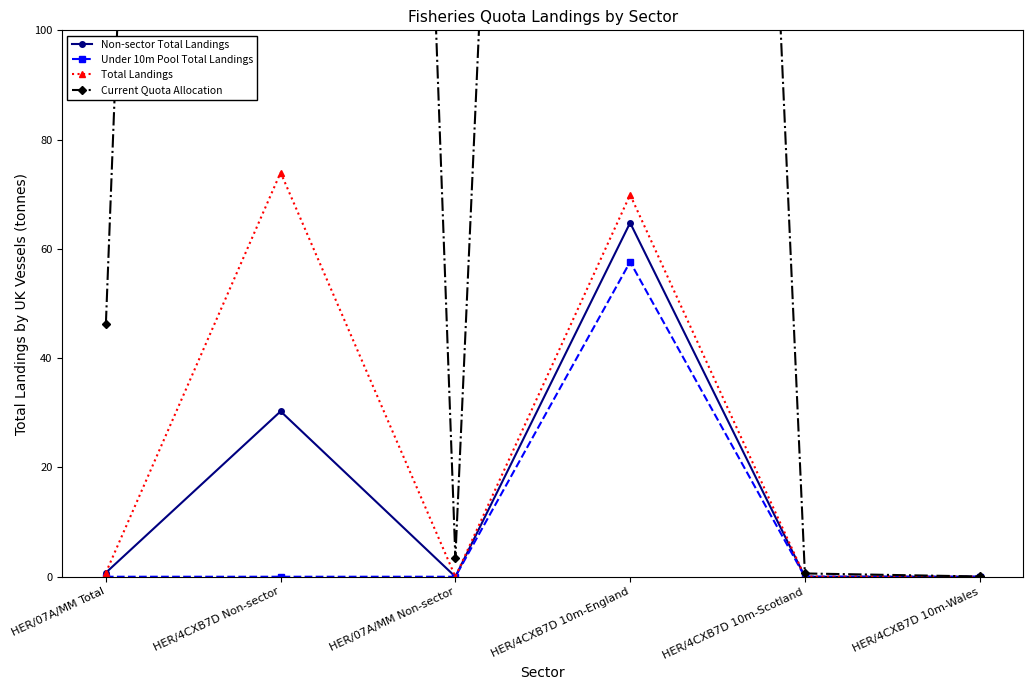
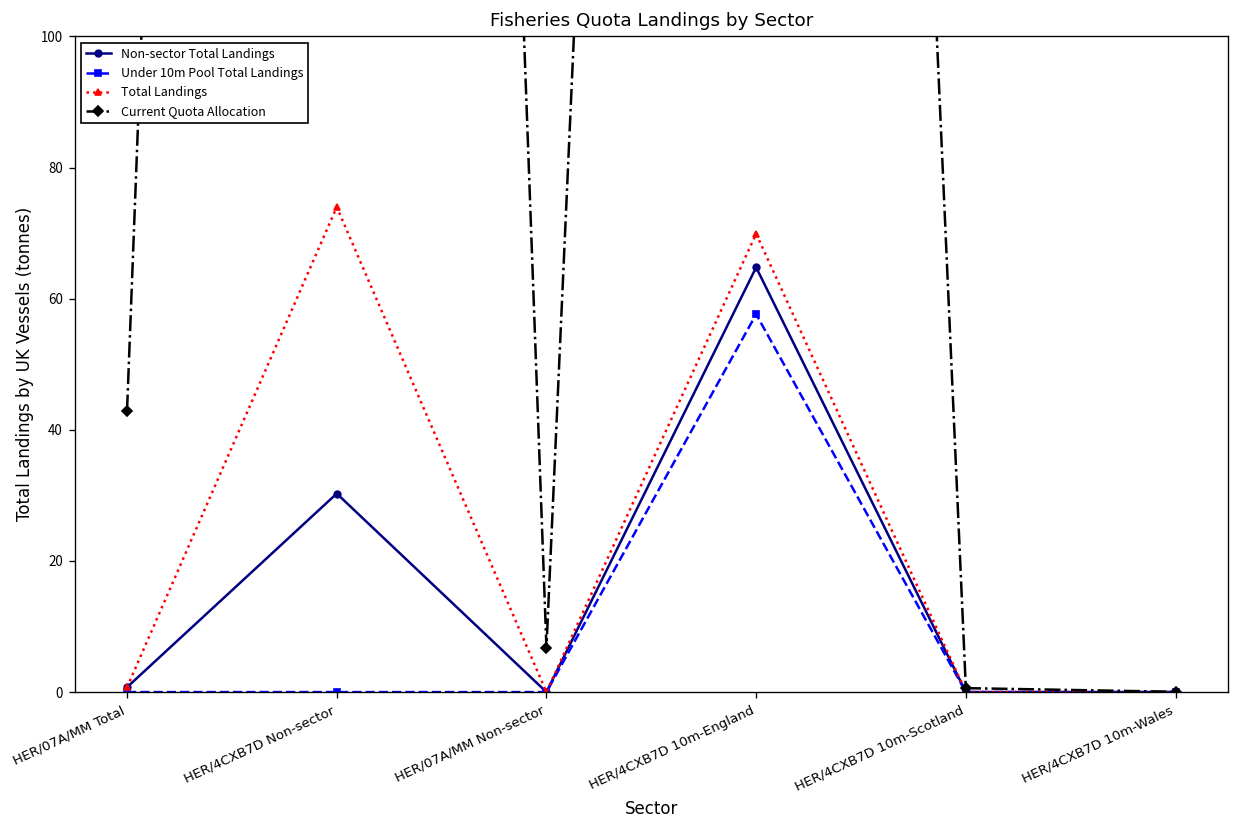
Current Quota Allocation, HER/07A/MM Total: 46 -> 43
Current Quota Allocation, HER/07A/MM Non-sector: 3 -> 7
